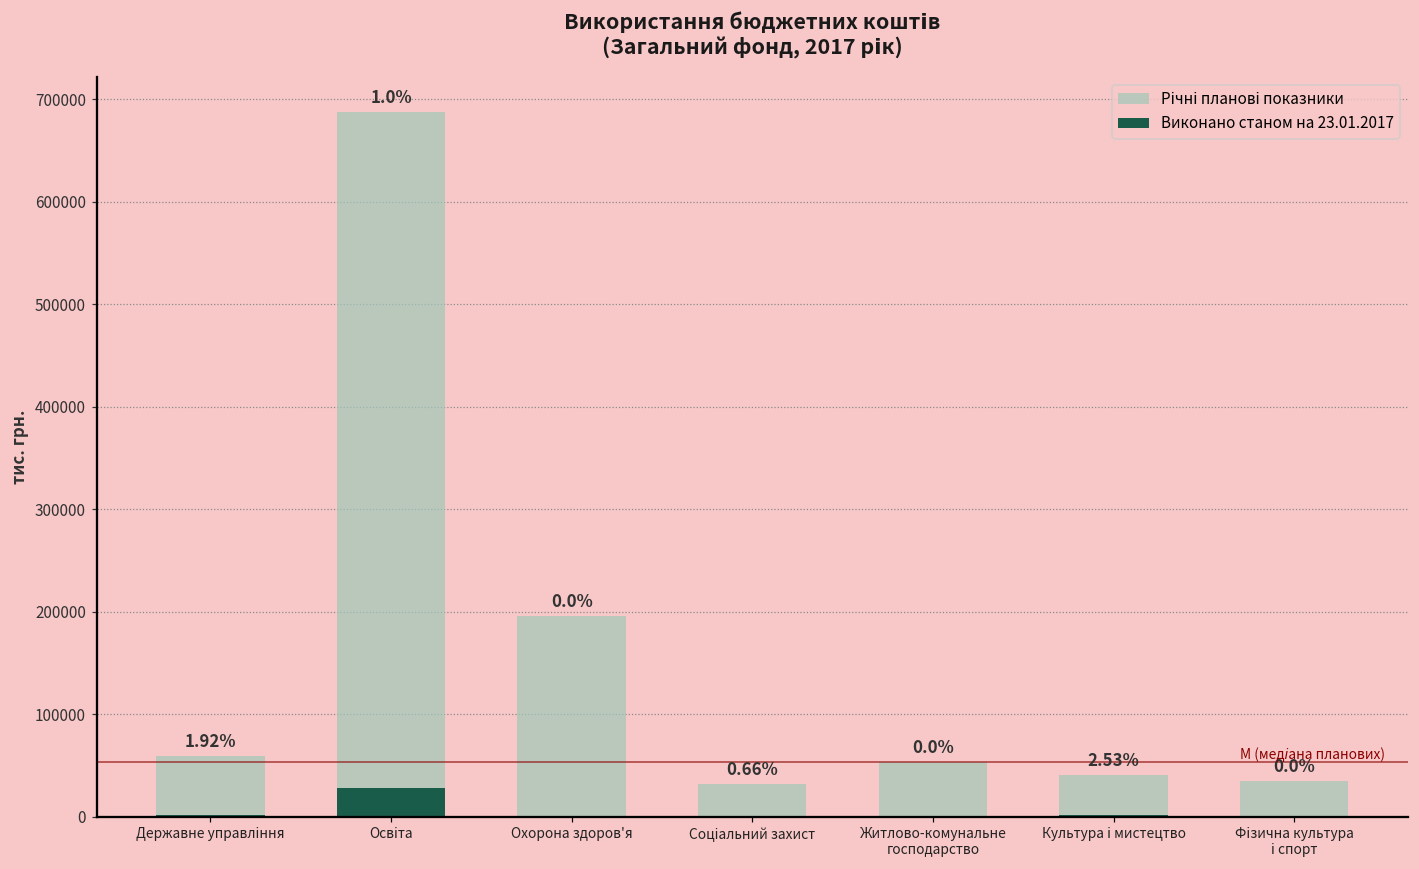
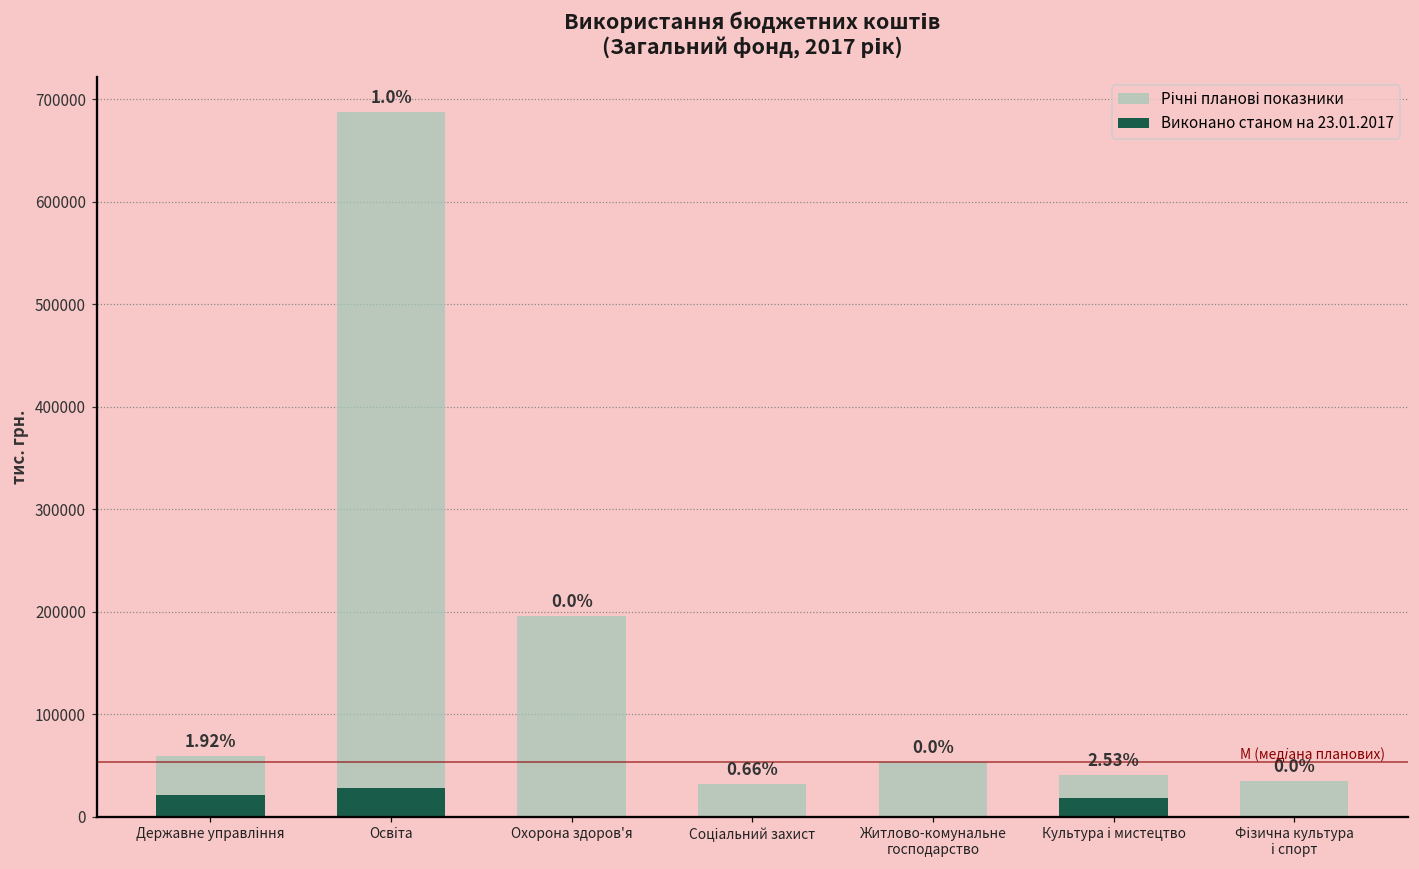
Виконано станом на 23.01.2017, Державне управління: 0 -> 20000
Виконано станом на 23.01.2017, Культура і мистецтво: 0 -> 20000
